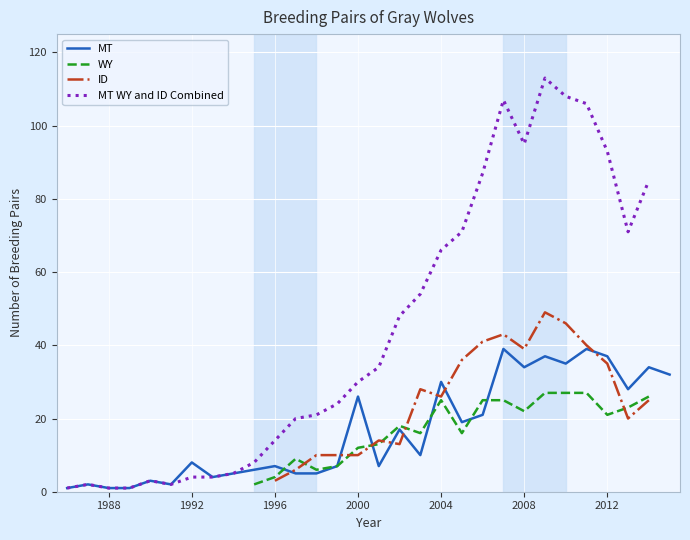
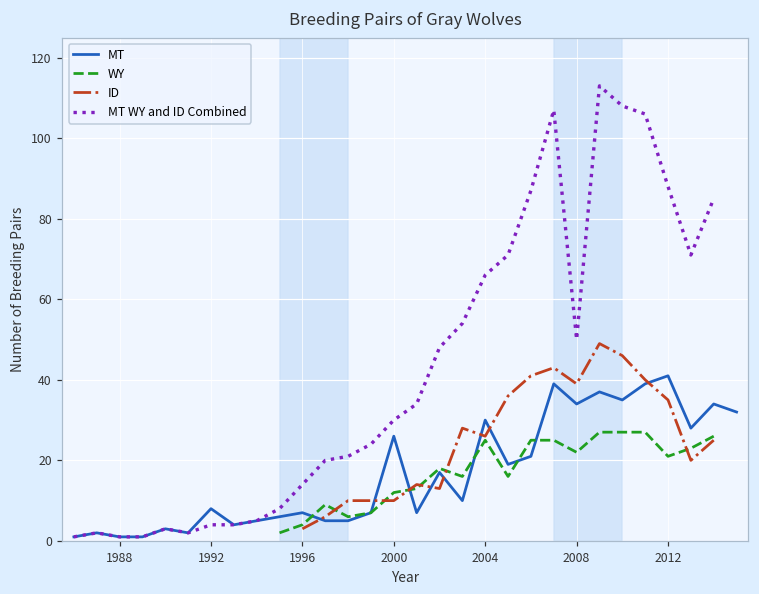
MT WY and ID Combined, 2008: 95 -> 50
MT, 2012: 37 -> 41
MT WY and ID Combined, 2012: 93 -> 88
